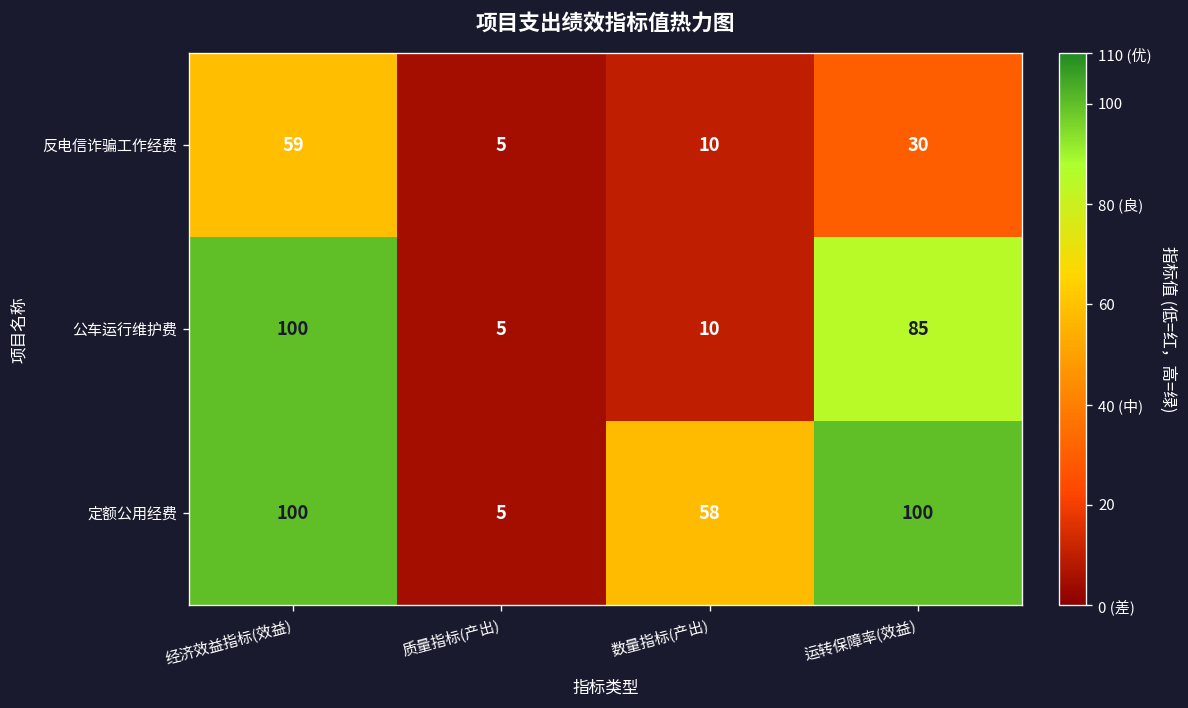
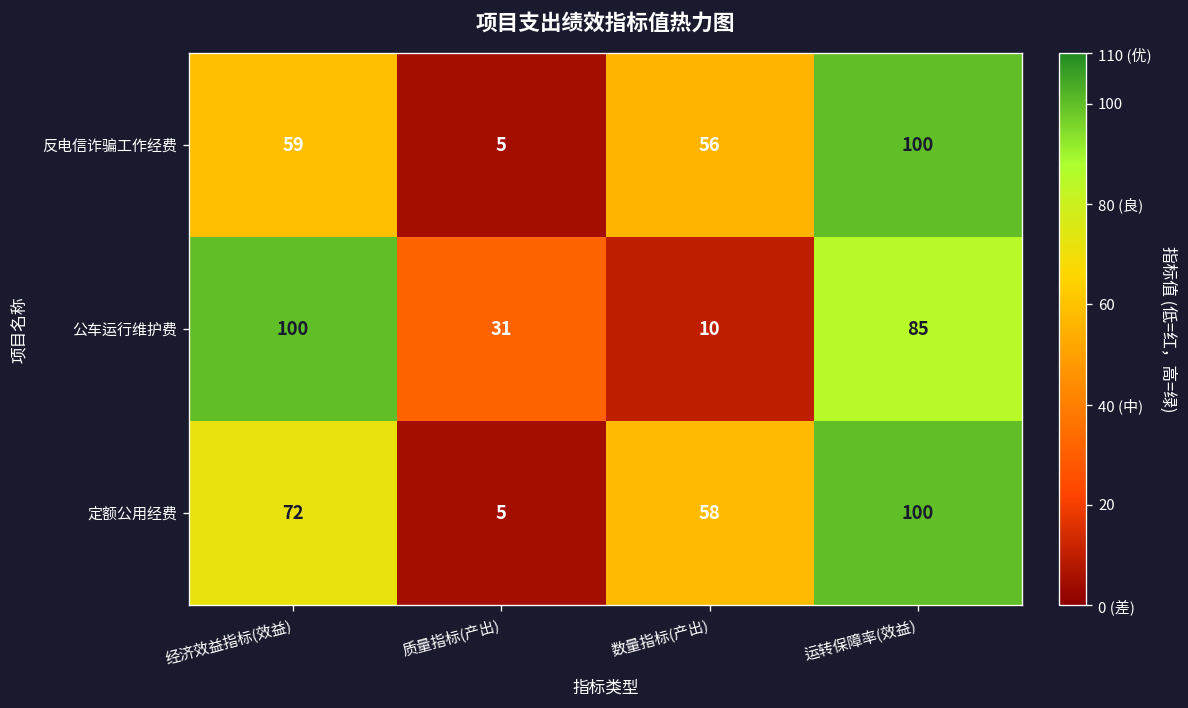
反电信诈骗工作经费, 数量指标(产出): 10 -> 56
反电信诈骗工作经费, 运转保障率(效益): 30 -> 100
公车运行维护费, 质量指标(产出): 5 -> 31
定额公用经费, 经济效益指标(效益): 100 -> 72
